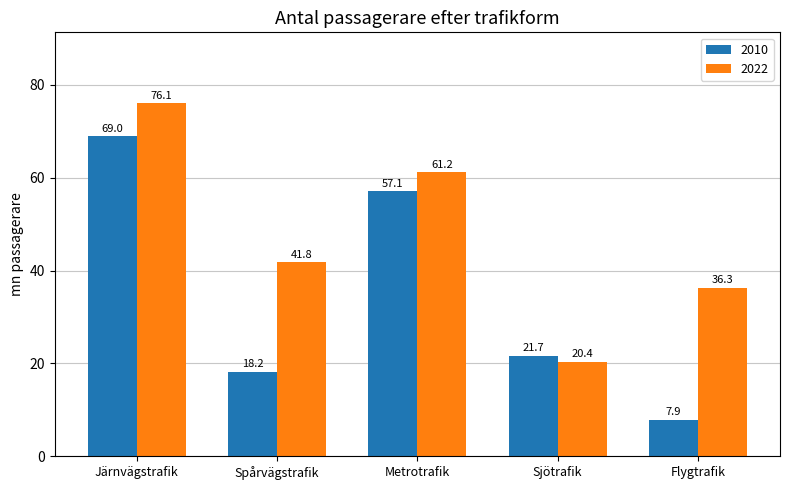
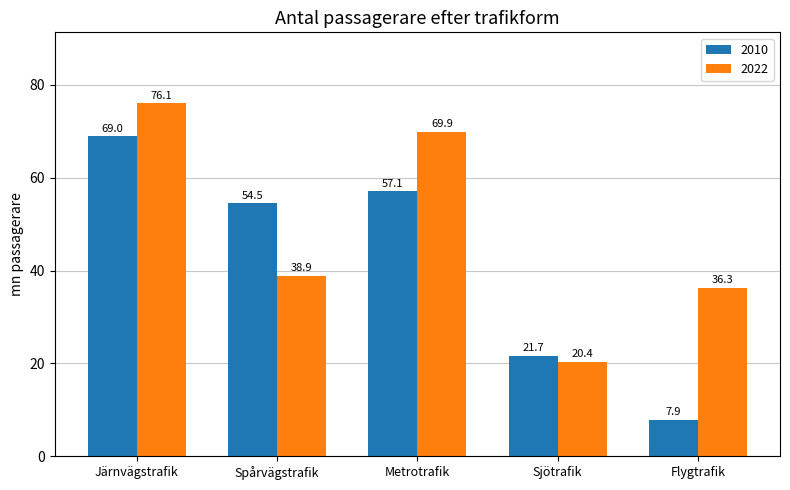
2010, Spårvägstrafik: 18.2 -> 54.5
2022, Spårvägstrafik: 41.8 -> 38.9
2022, Metrotrafik: 61.2 -> 69.9
